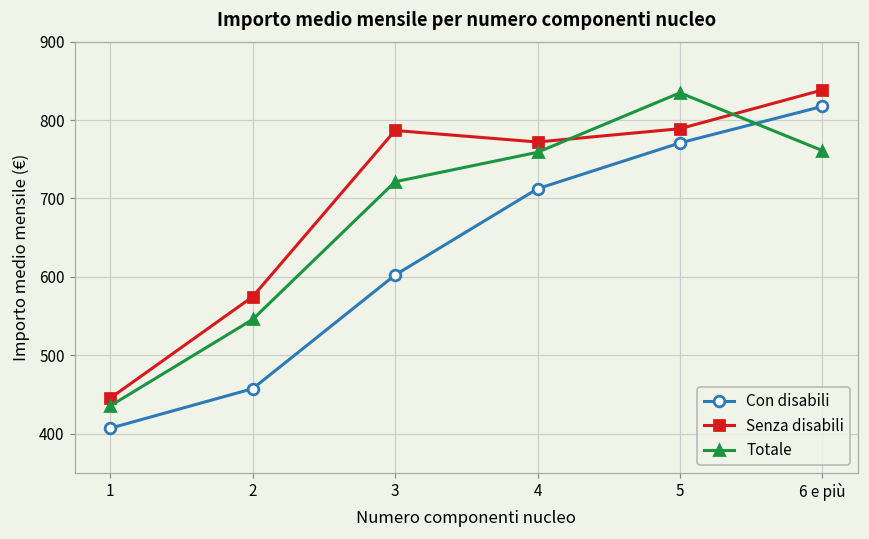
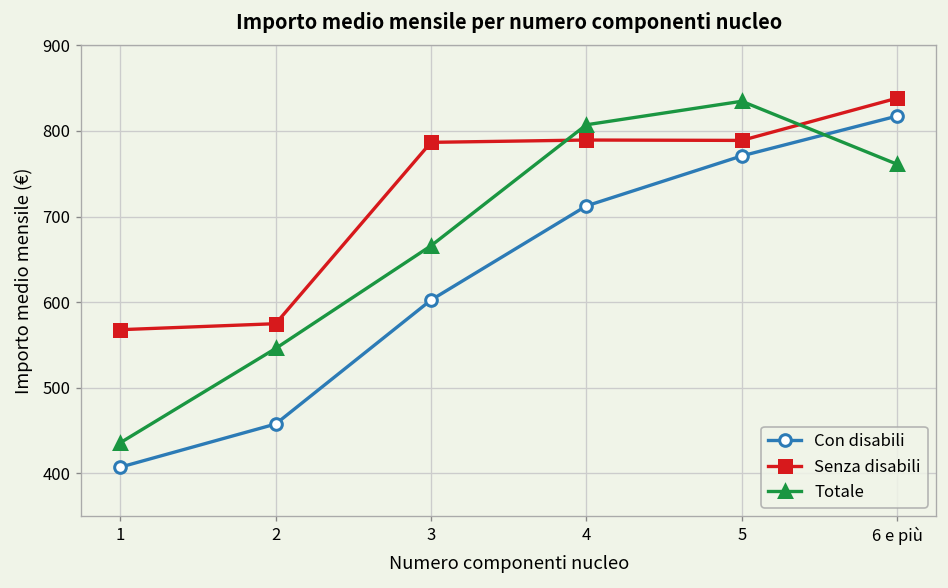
Senza disabili, 1: 450 -> 570
Totale, 3: 720 -> 670
Senza disabili, 4: 770 -> 790
Totale, 4: 760 -> 810
